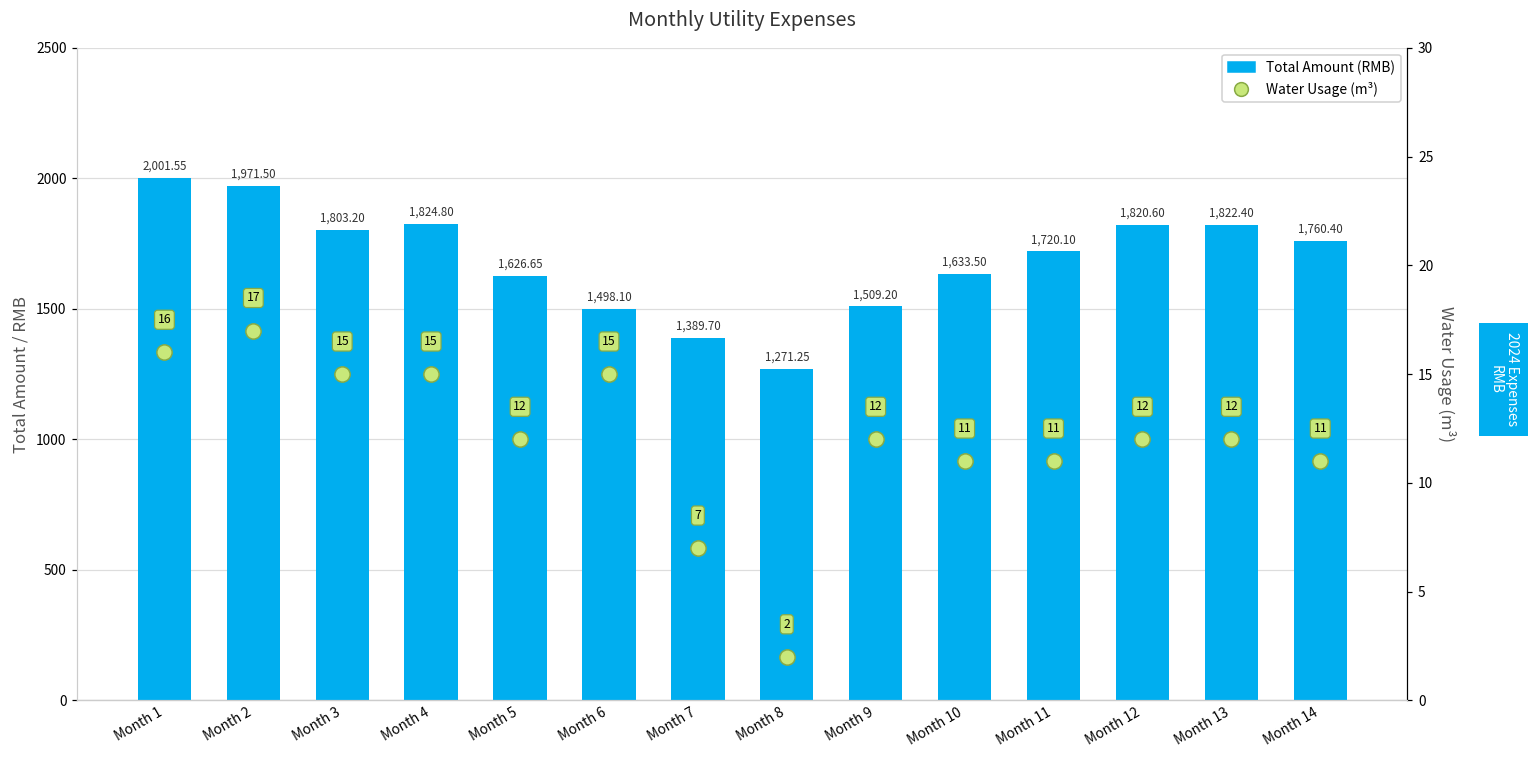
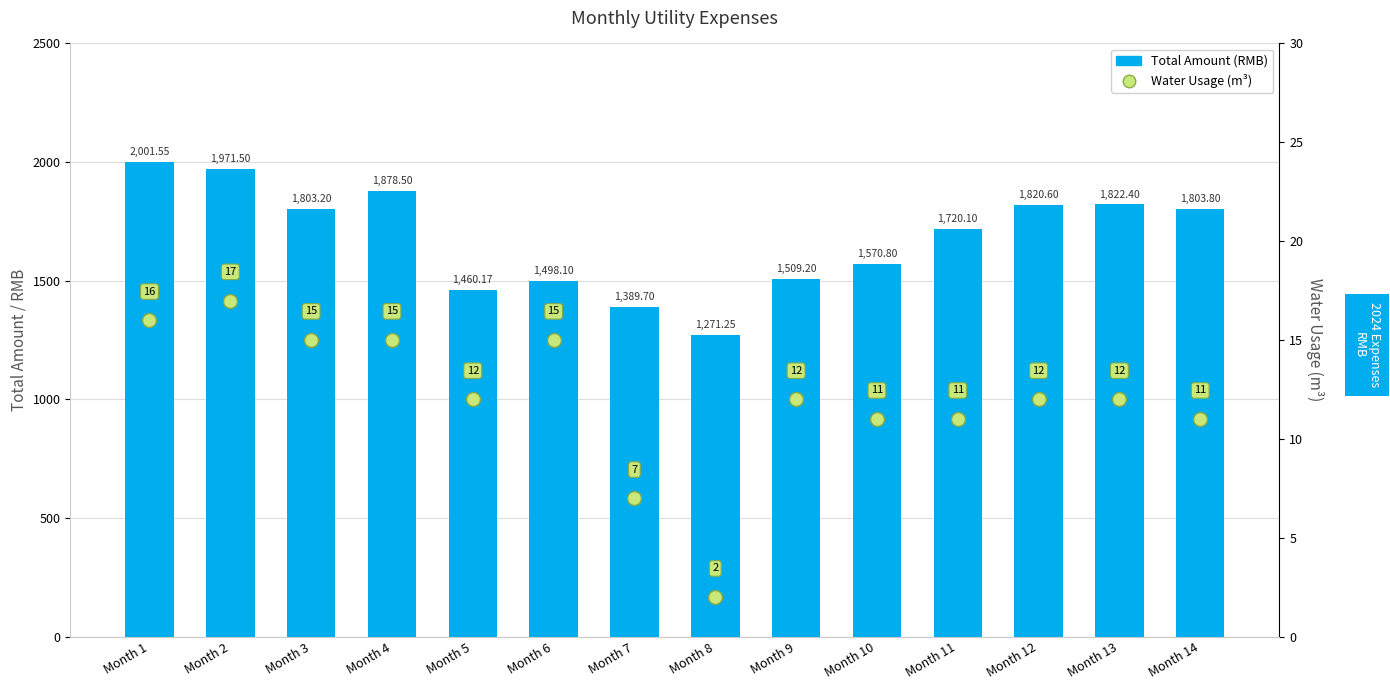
Total Amount (RMB), Month 4: 1,824.80 -> 1,878.50
Total Amount (RMB), Month 5: 1,626.65 -> 1,460.17
Total Amount (RMB), Month 10: 1,633.50 -> 1,570.80
Total Amount (RMB), Month 14: 1,760.40 -> 1,803.80
